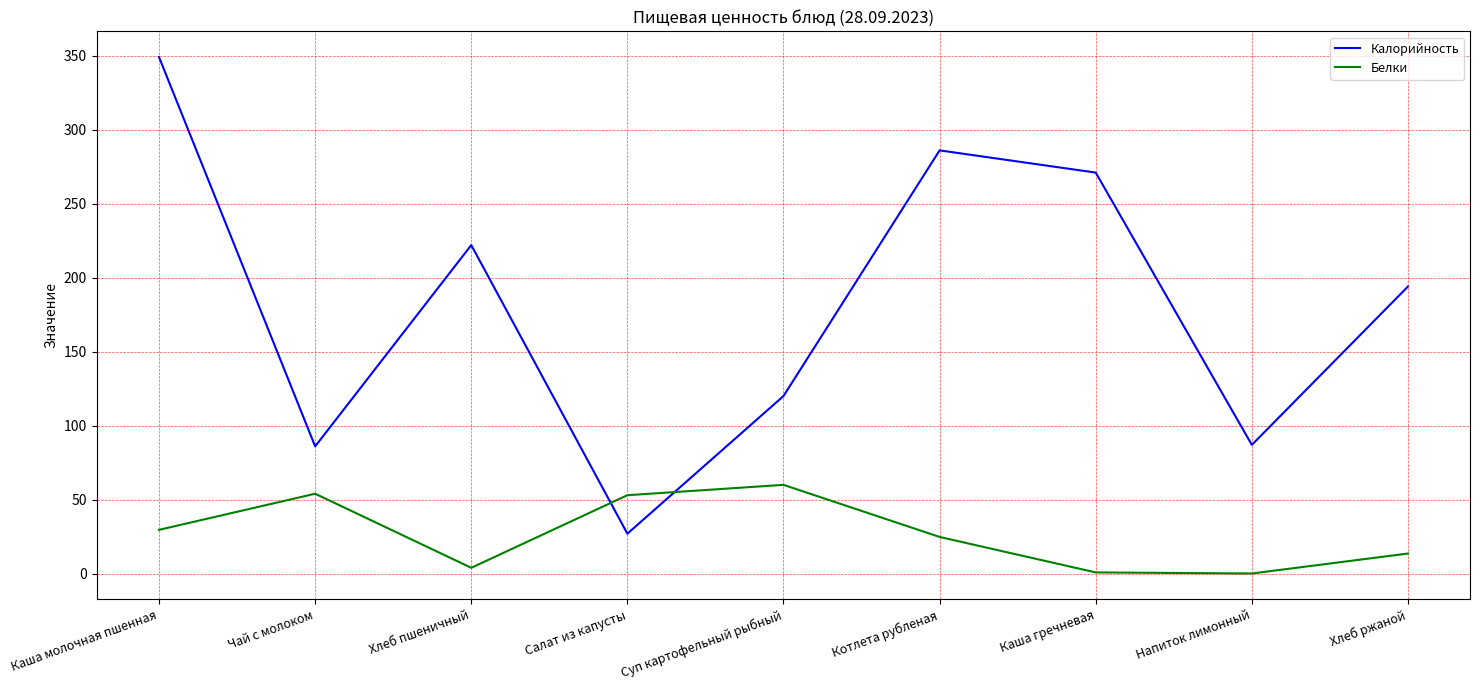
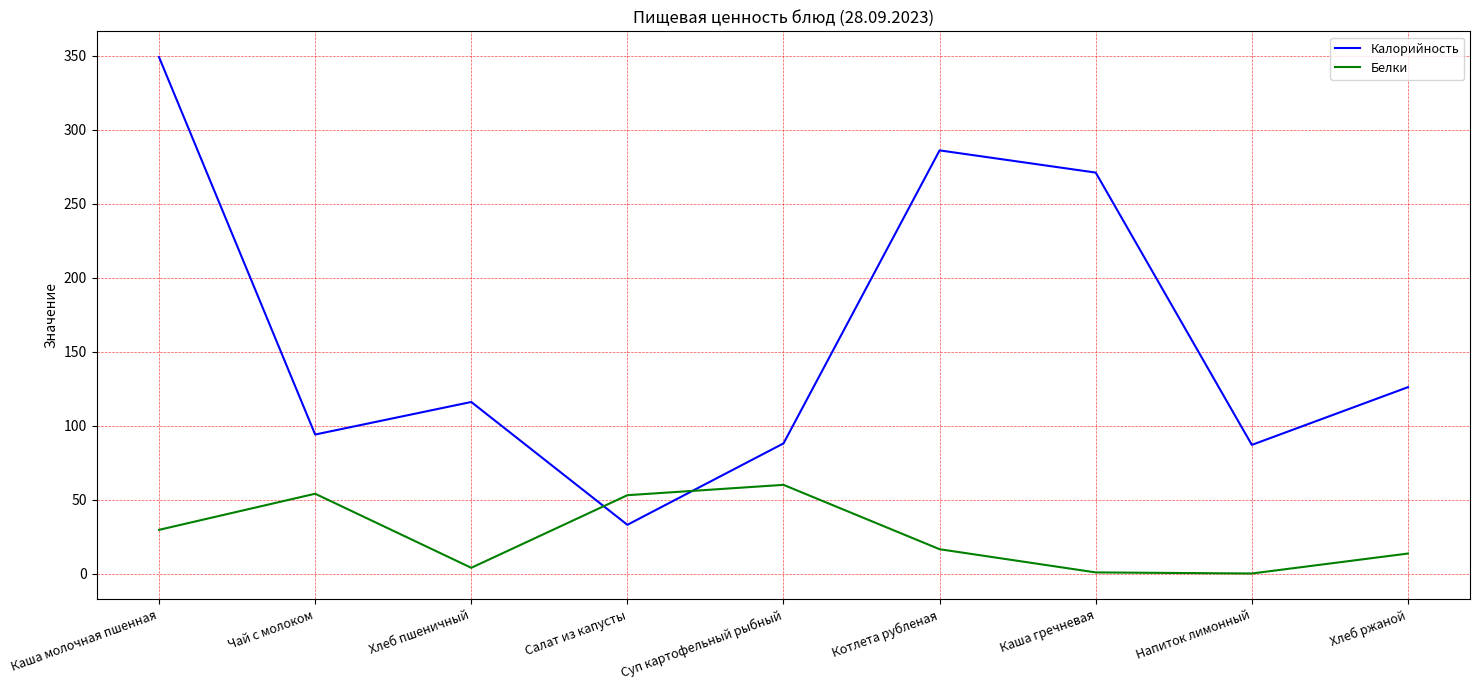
Калорийность, Чай с молоком: 86 -> 94
Калорийность, Хлеб пшеничный: 222 -> 116
Калорийность, Салат из капусты: 27 -> 33
Калорийность, Суп картофельный рыбный: 120 -> 88
Белки, Котлета рубленая: 25 -> 17
Калорийность, Хлеб ржаной: 194 -> 126
